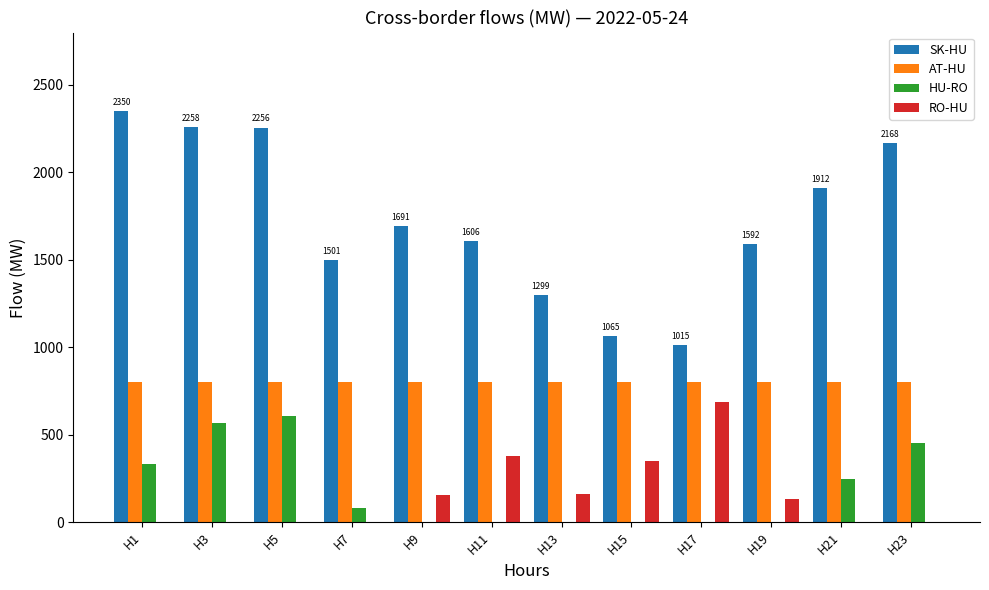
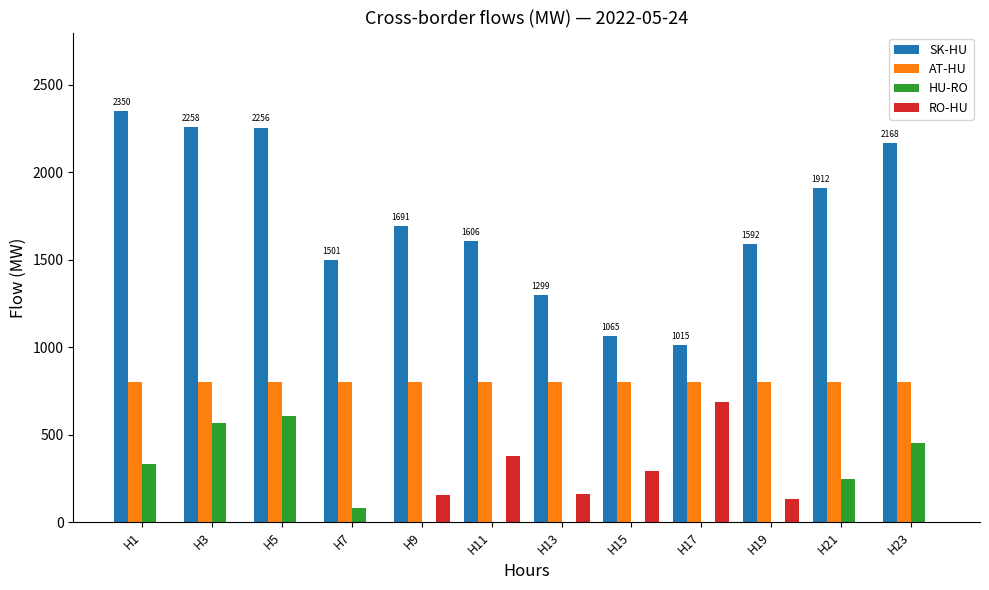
RO-HU, H15: 350 -> 290
